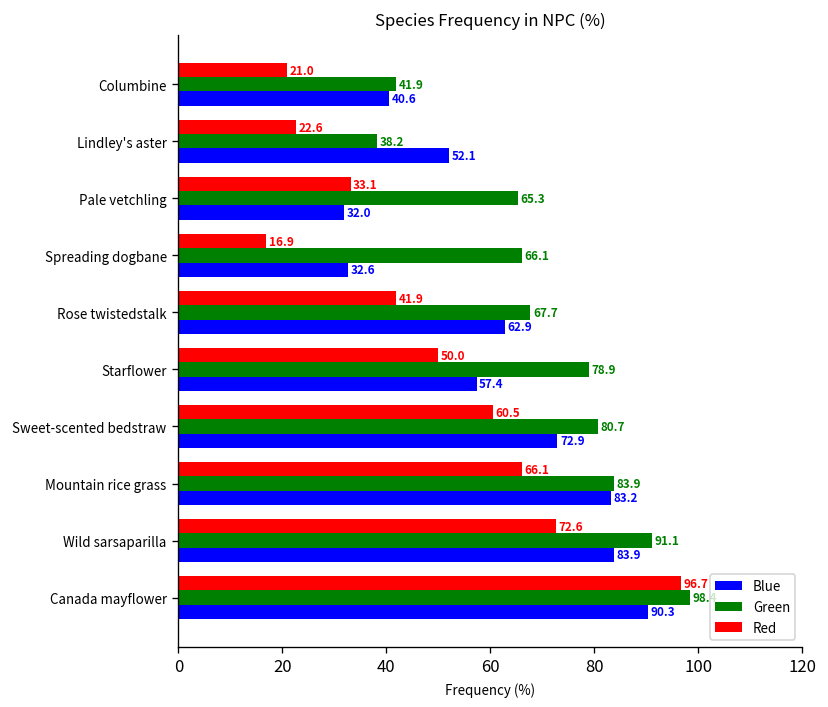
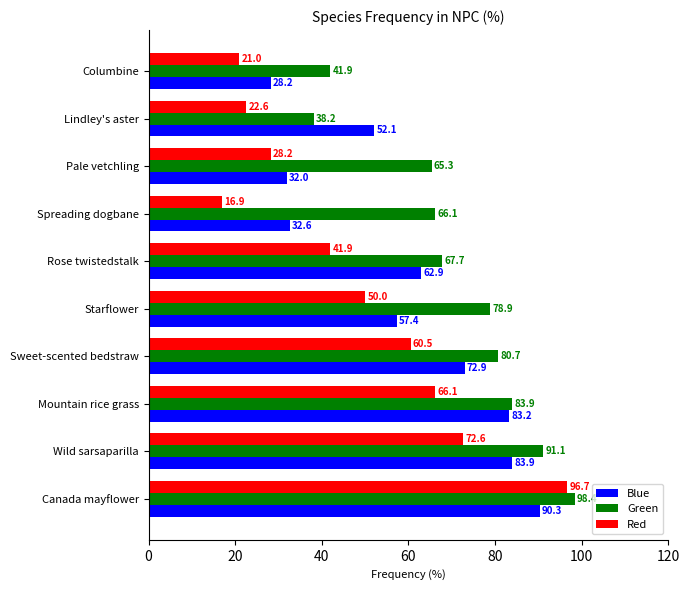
Blue, Columbine: 40.6 -> 28.2
Red, Pale vetchling: 33.1 -> 28.2
